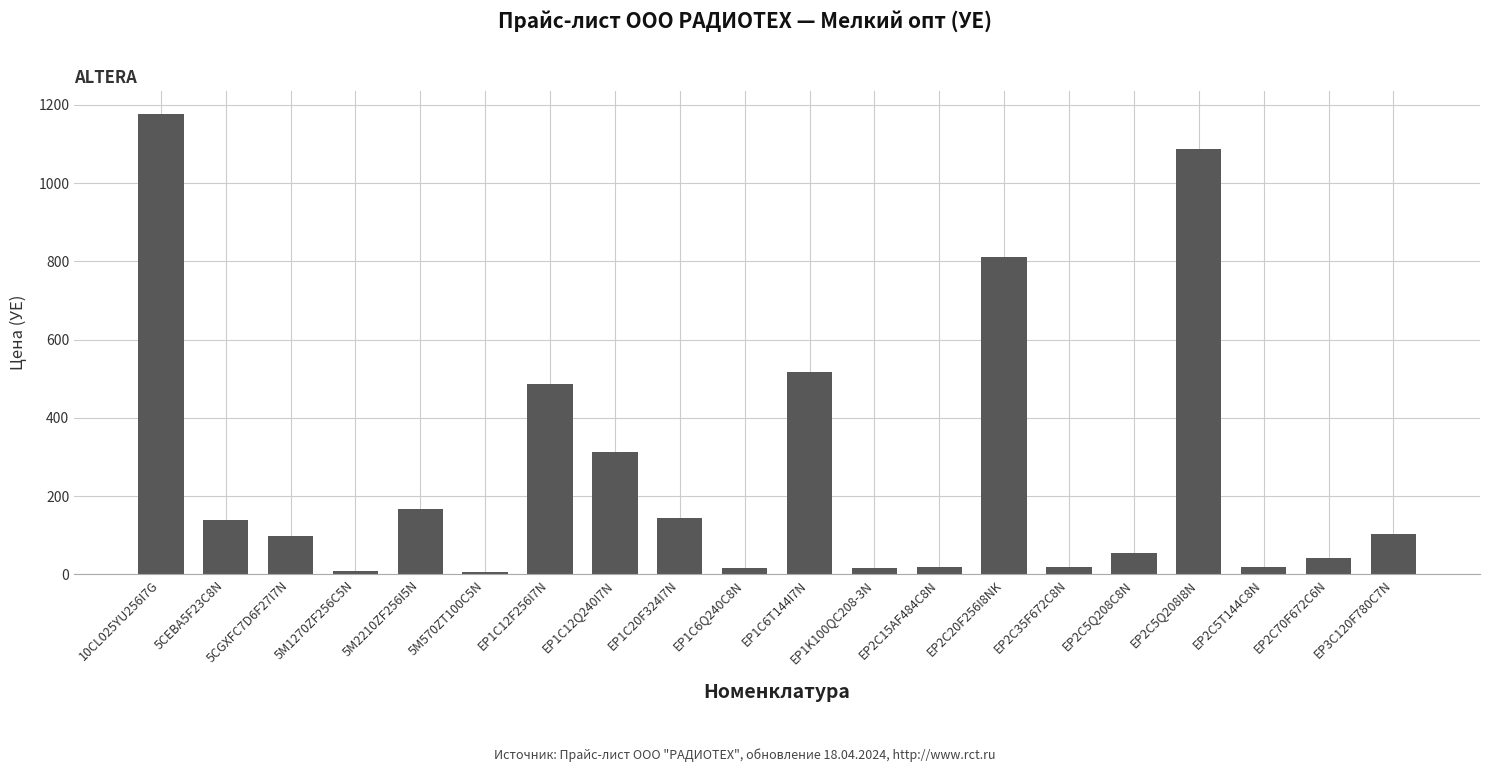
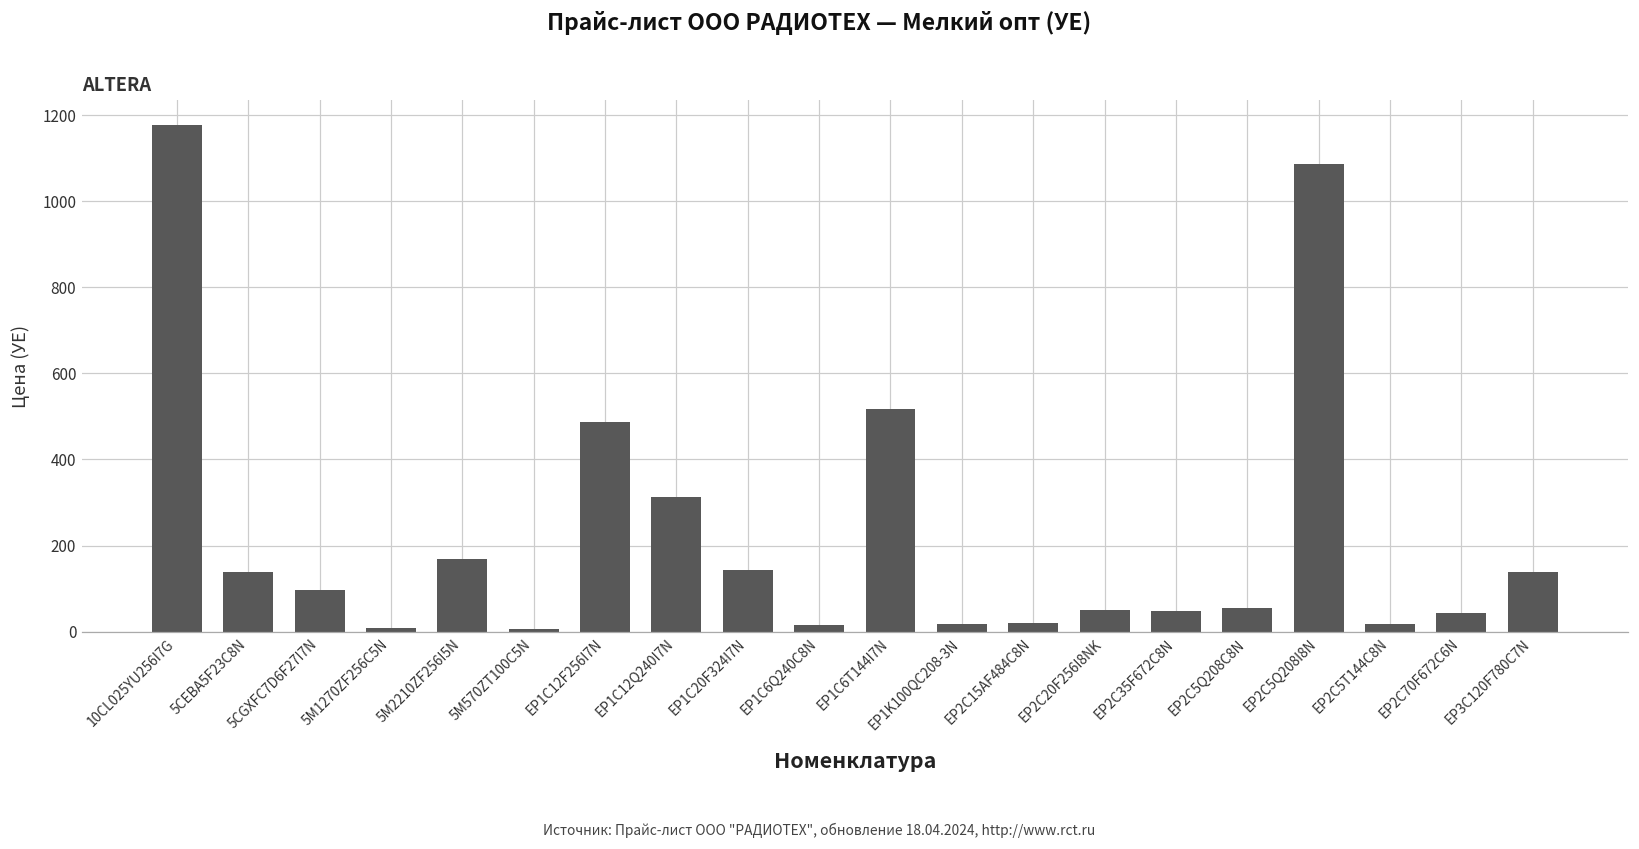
EP2C20F256I8NK: 810 -> 50
EP2C35F672C8N: 20 -> 50
EP3C120F780C7N: 100 -> 140
